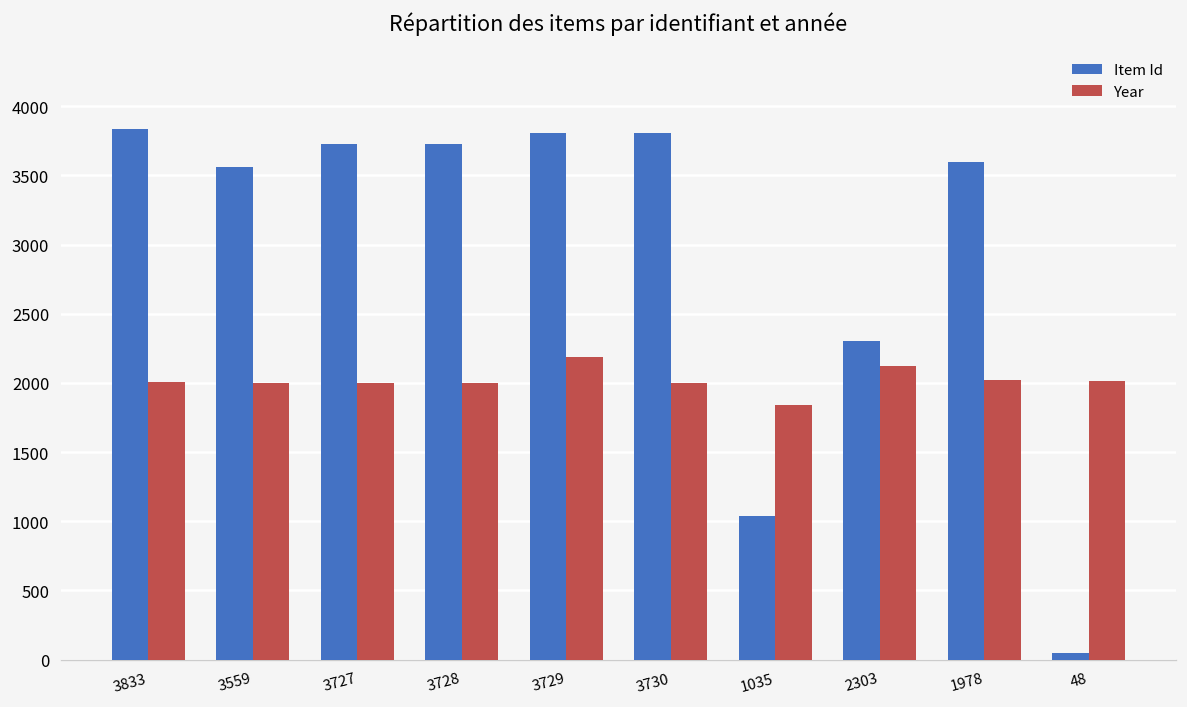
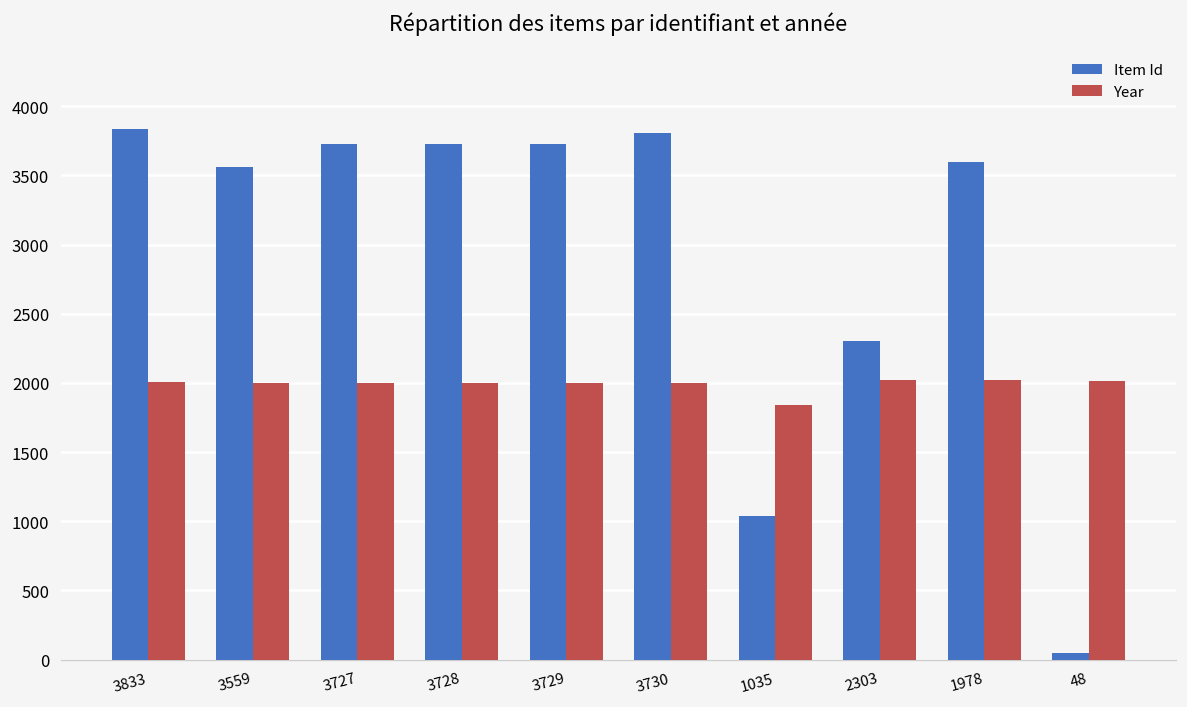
Item Id, 3729: 3800 -> 3730
Year, 3729: 2190 -> 2000
Year, 2303: 2120 -> 2020
